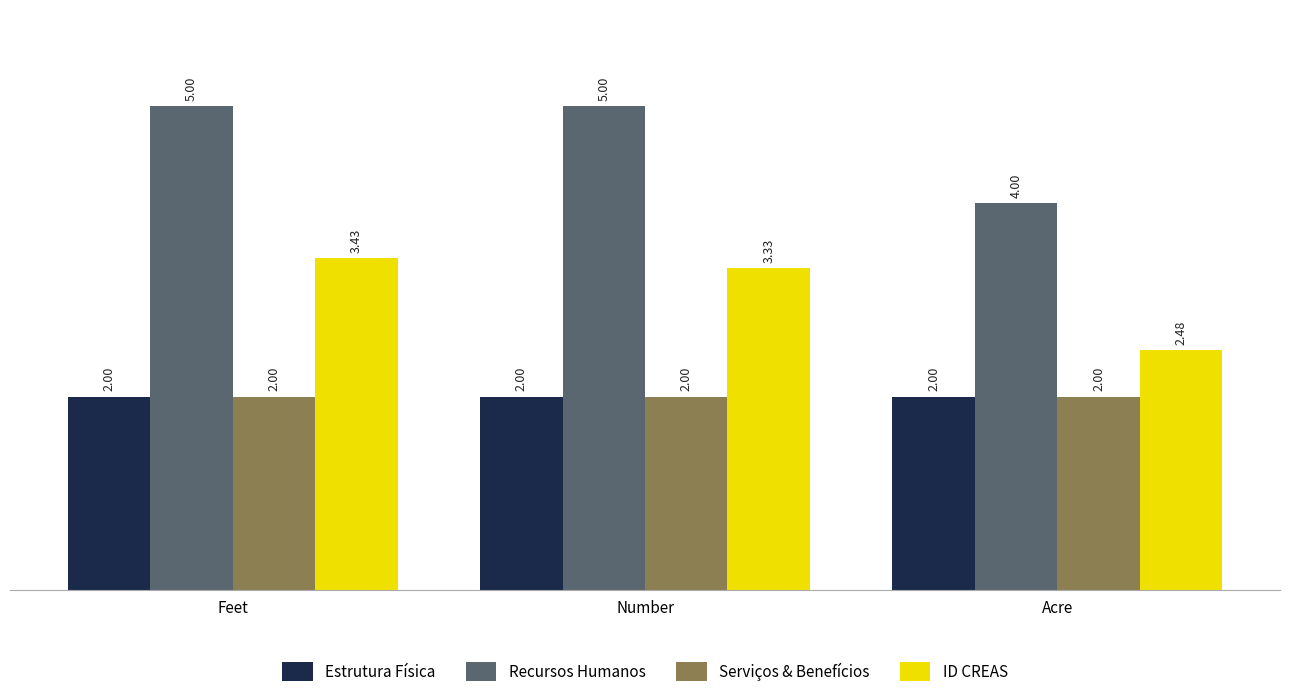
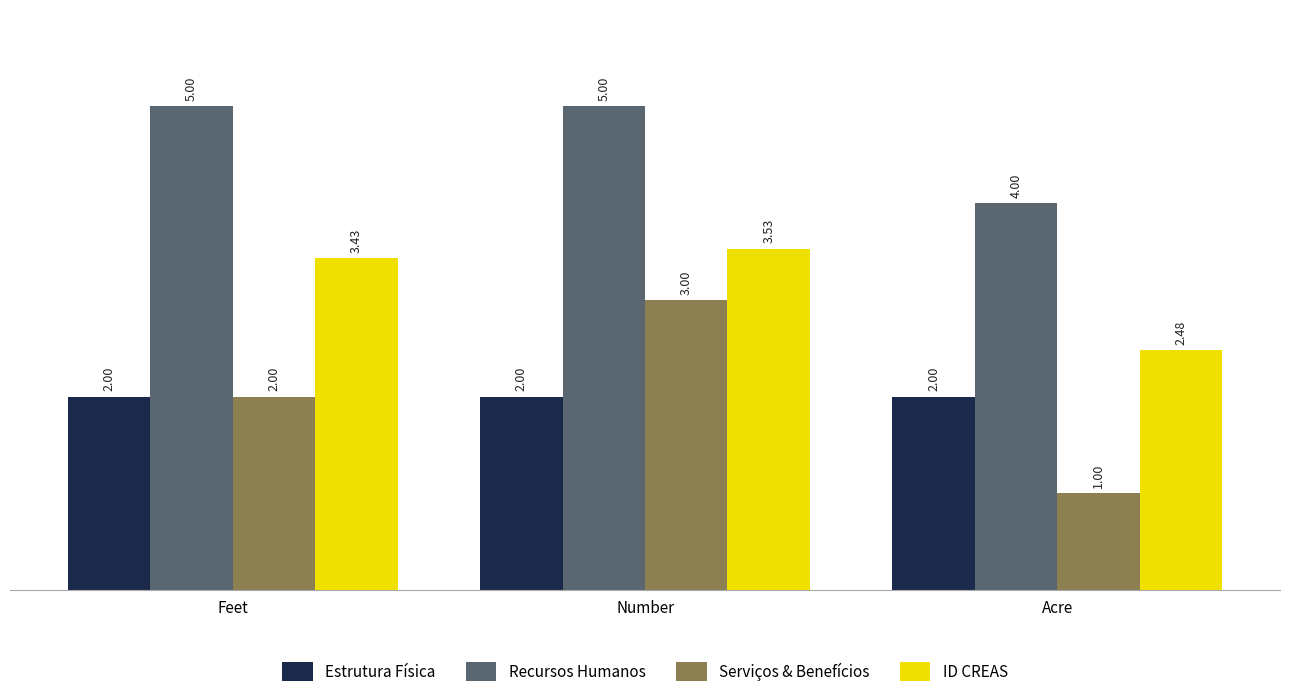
Serviços & Benefícios, Number: 2.00 -> 3.00
ID CREAS, Number: 3.33 -> 3.53
Serviços & Benefícios, Acre: 2.00 -> 1.00
